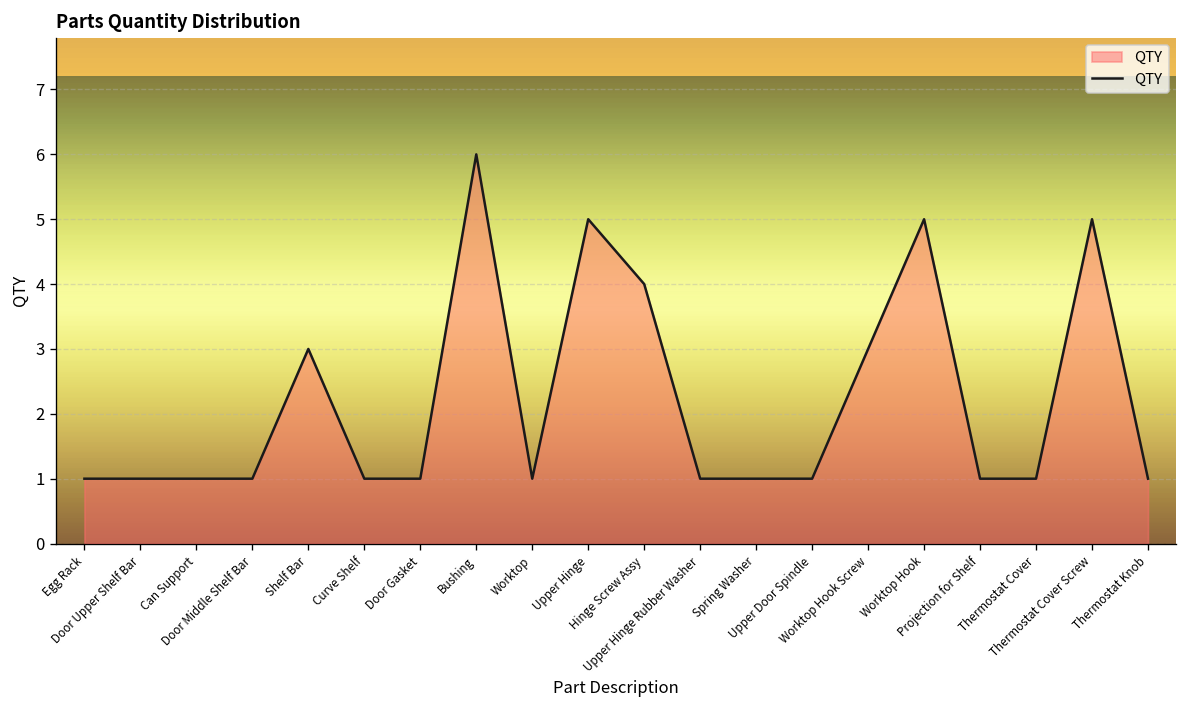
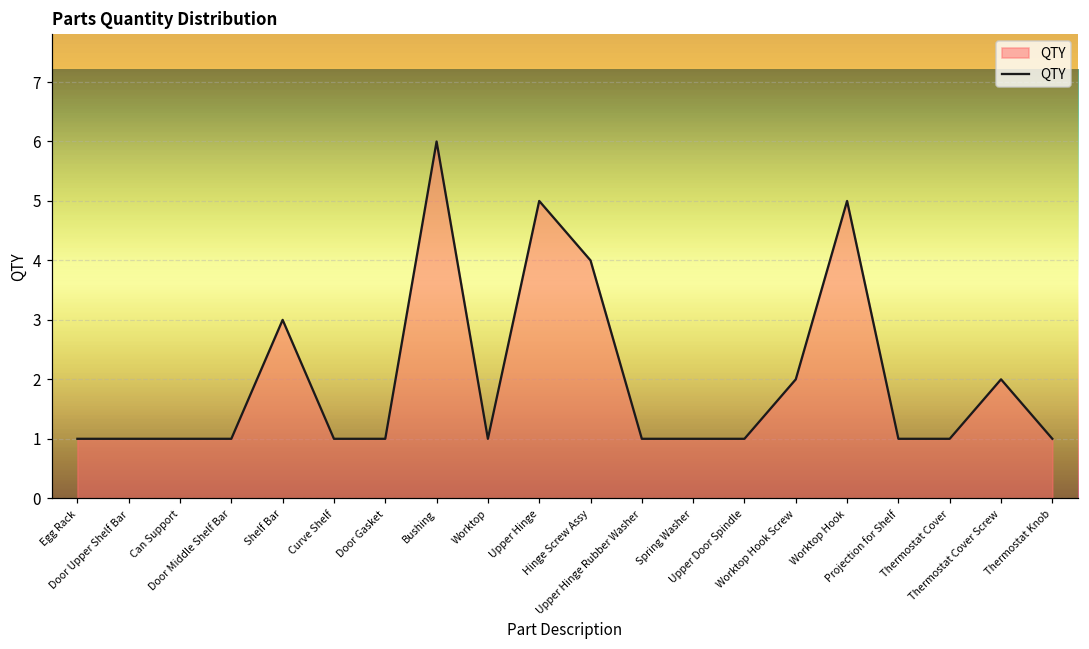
Worktop Hook Screw: 3 -> 2
Thermostat Cover Screw: 5 -> 2
